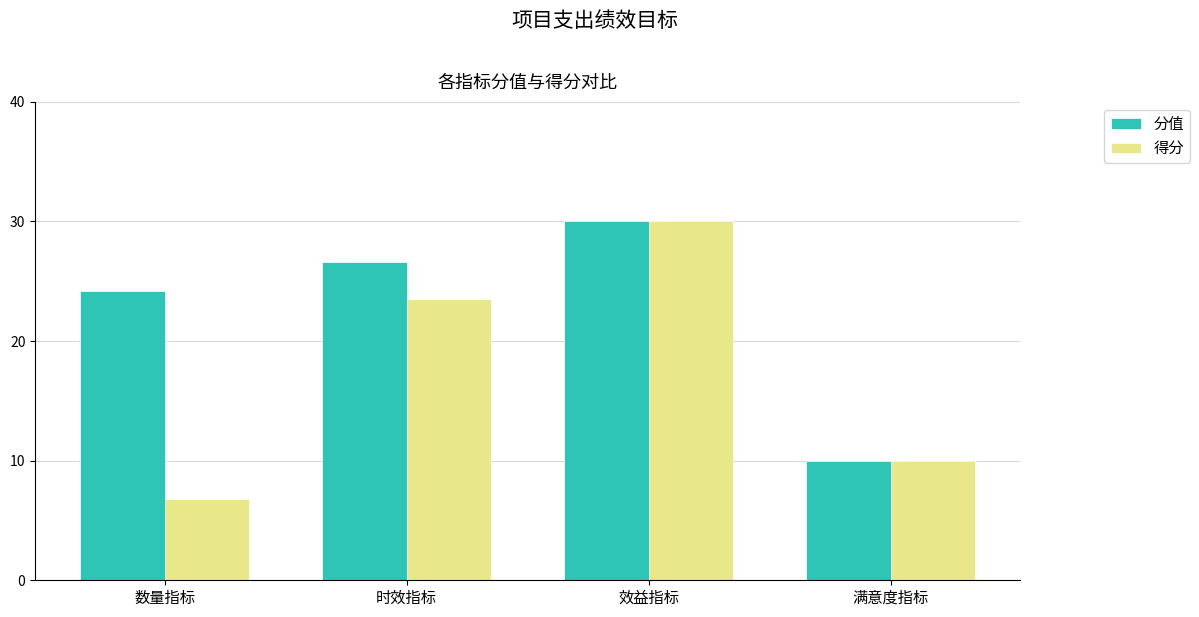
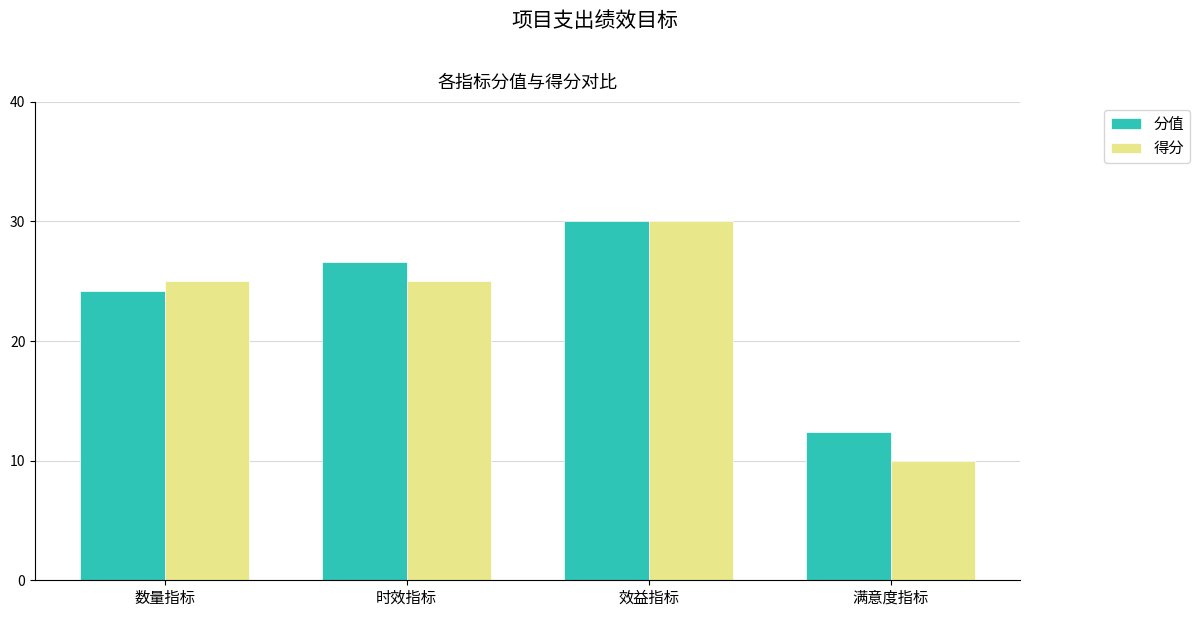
得分, 数量指标: 6.8 -> 25.0
得分, 时效指标: 23.5 -> 25.0
分值, 满意度指标: 10.0 -> 12.4
